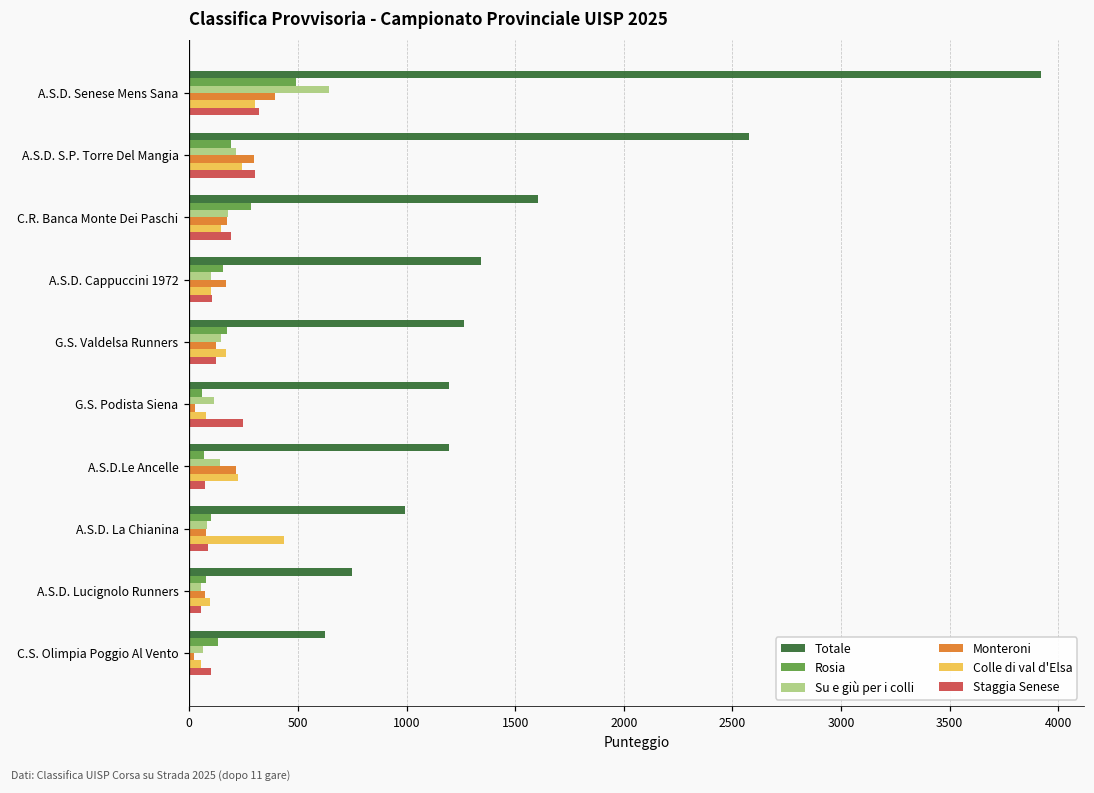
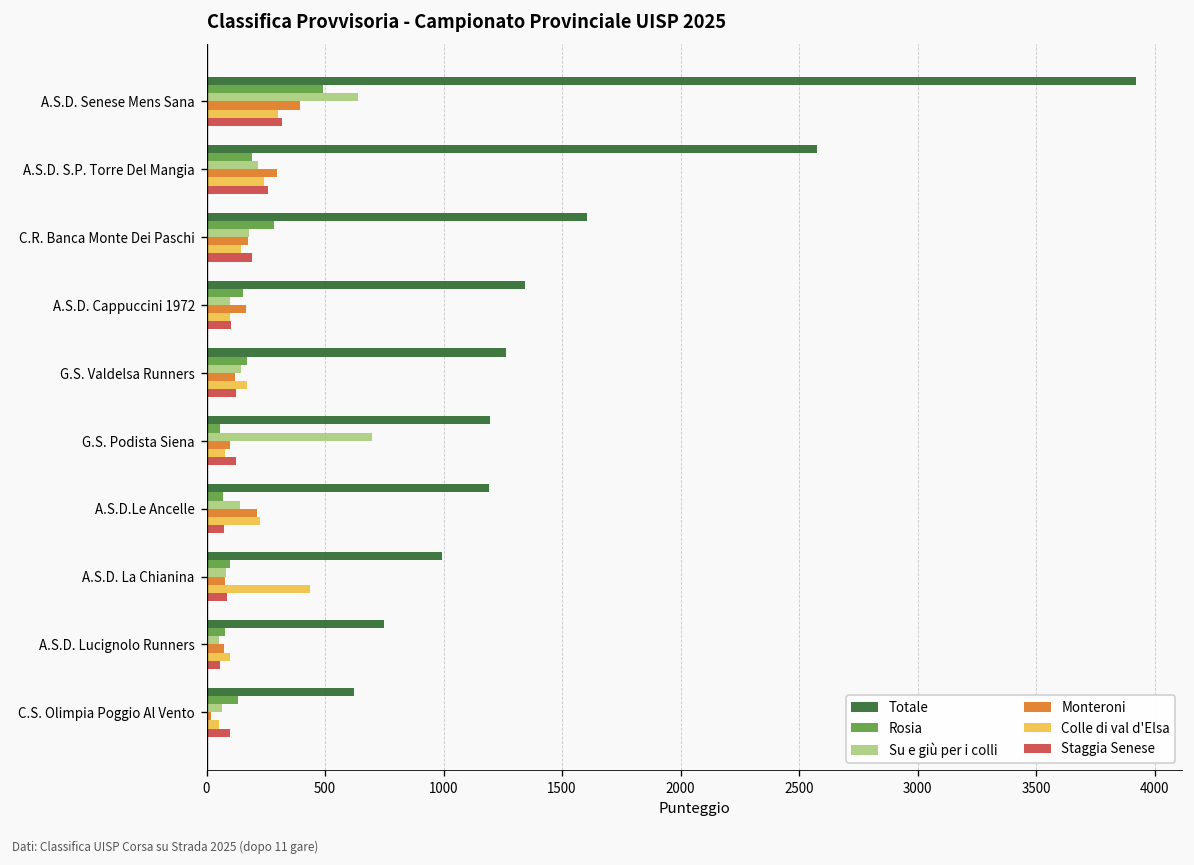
Staggia Senese, A.S.D. S.P. Torre Del Mangia: 300 -> 260
Su e giù per i colli, G.S. Podista Siena: 110 -> 700
Monteroni, G.S. Podista Siena: 30 -> 100
Staggia Senese, G.S. Podista Siena: 250 -> 120
